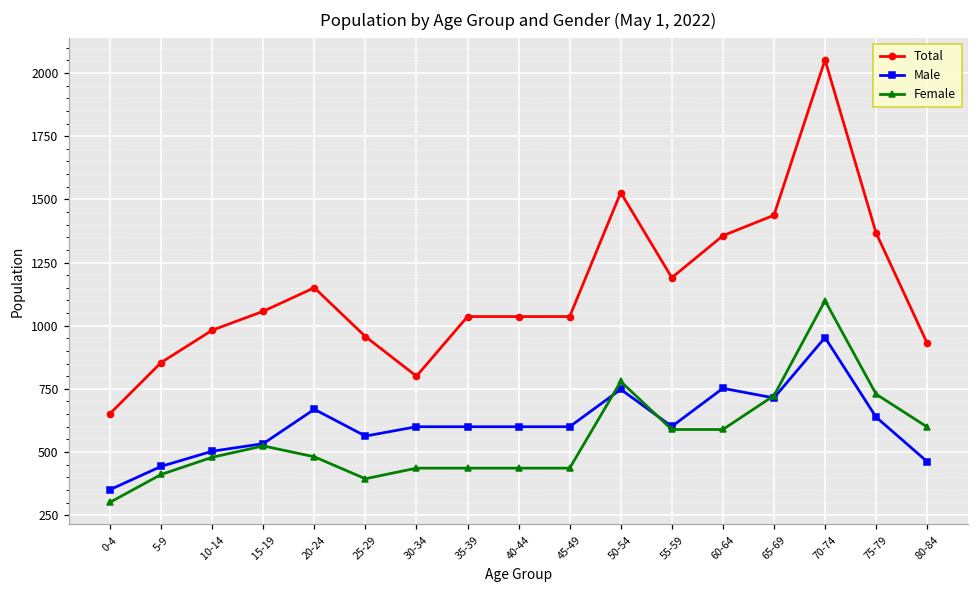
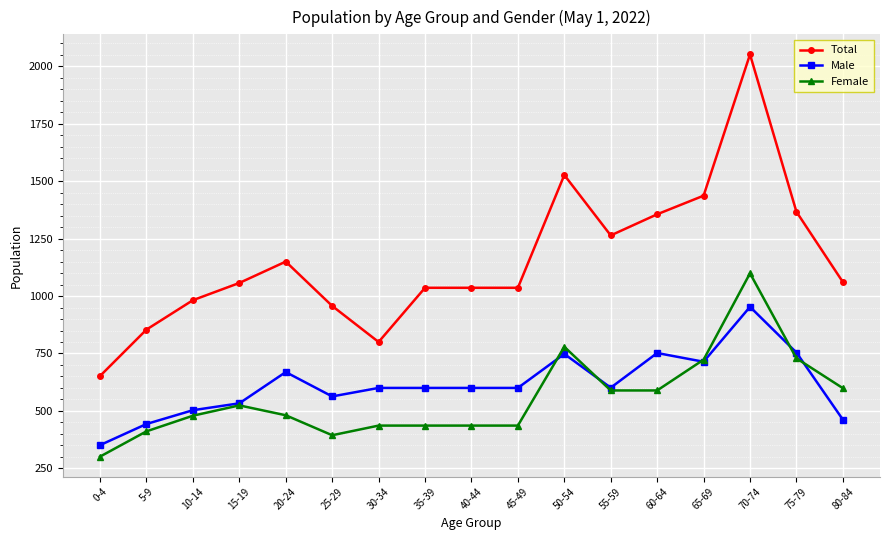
Total, 55-59: 1190 -> 1260
Male, 75-79: 640 -> 750
Total, 80-84: 930 -> 1060
